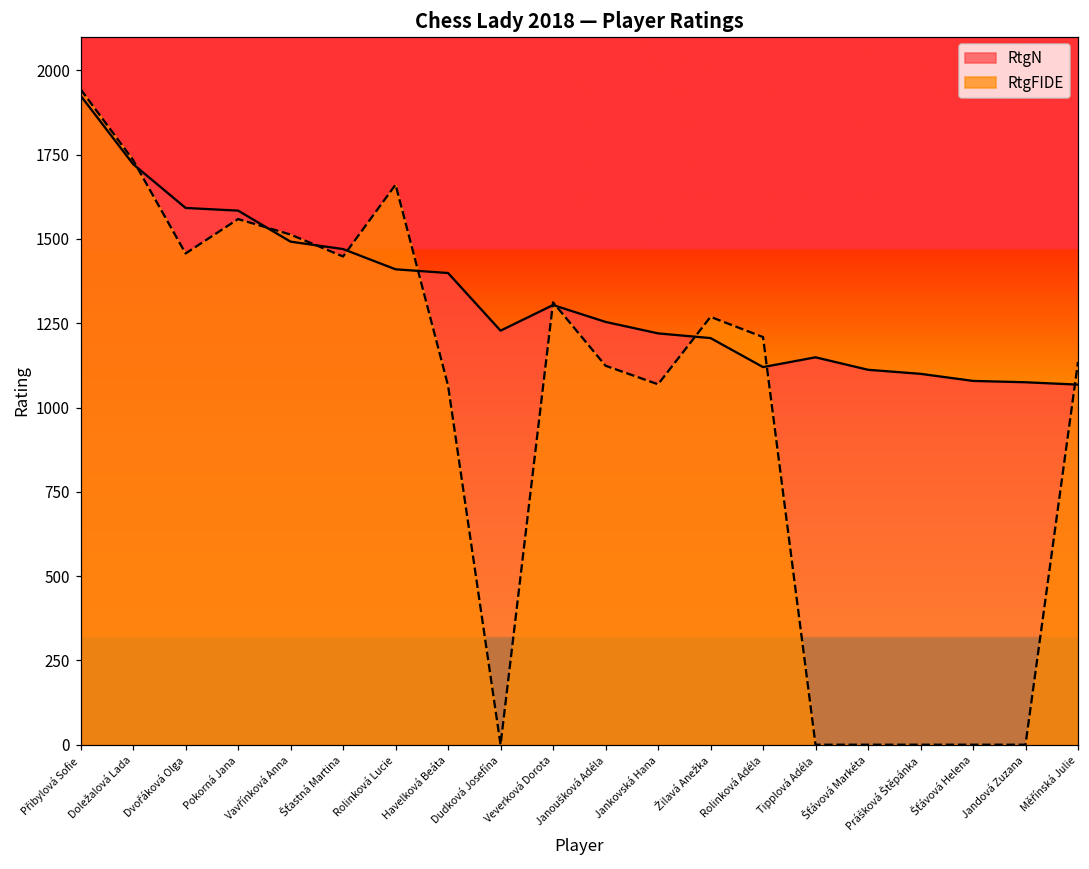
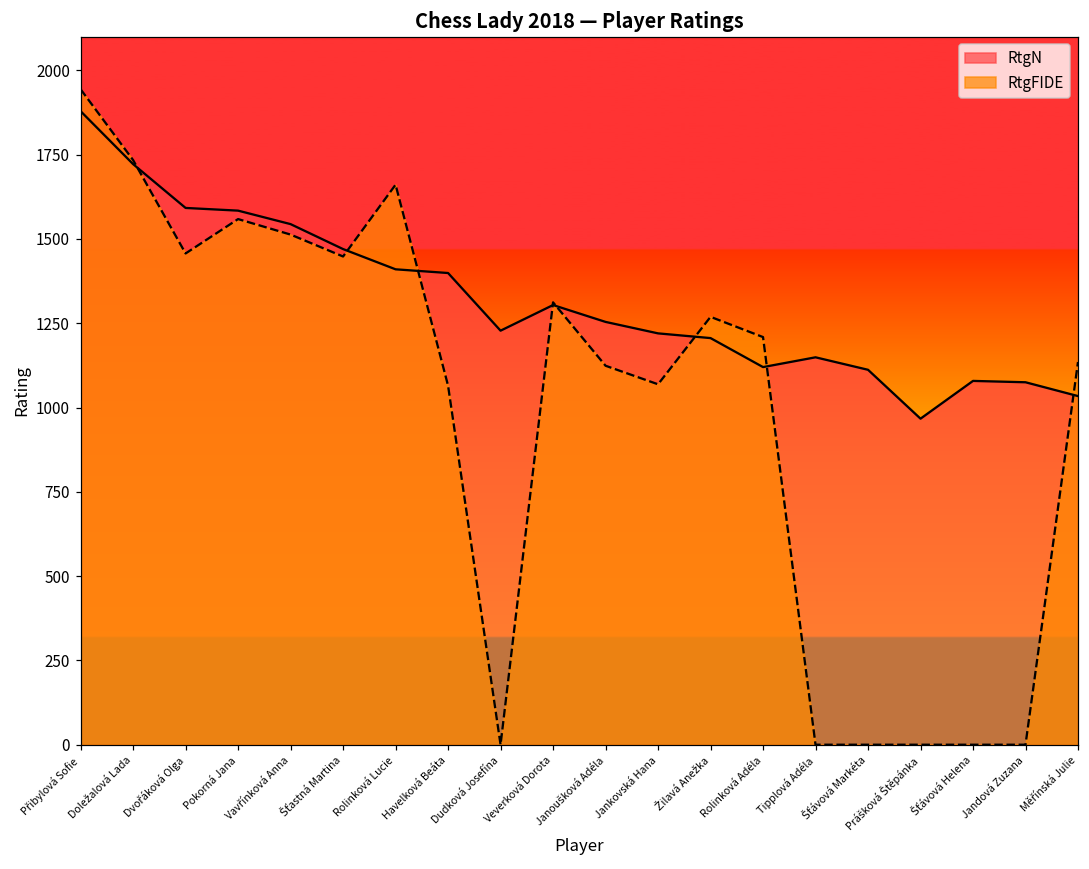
RtgN, Přibylová Sofie: 1930 -> 1880
RtgN, Vavřínková Anna: 1490 -> 1540
RtgN, Prášková Štěpánka: 1100 -> 970
RtgN, Měřínská Julie: 1070 -> 1030
